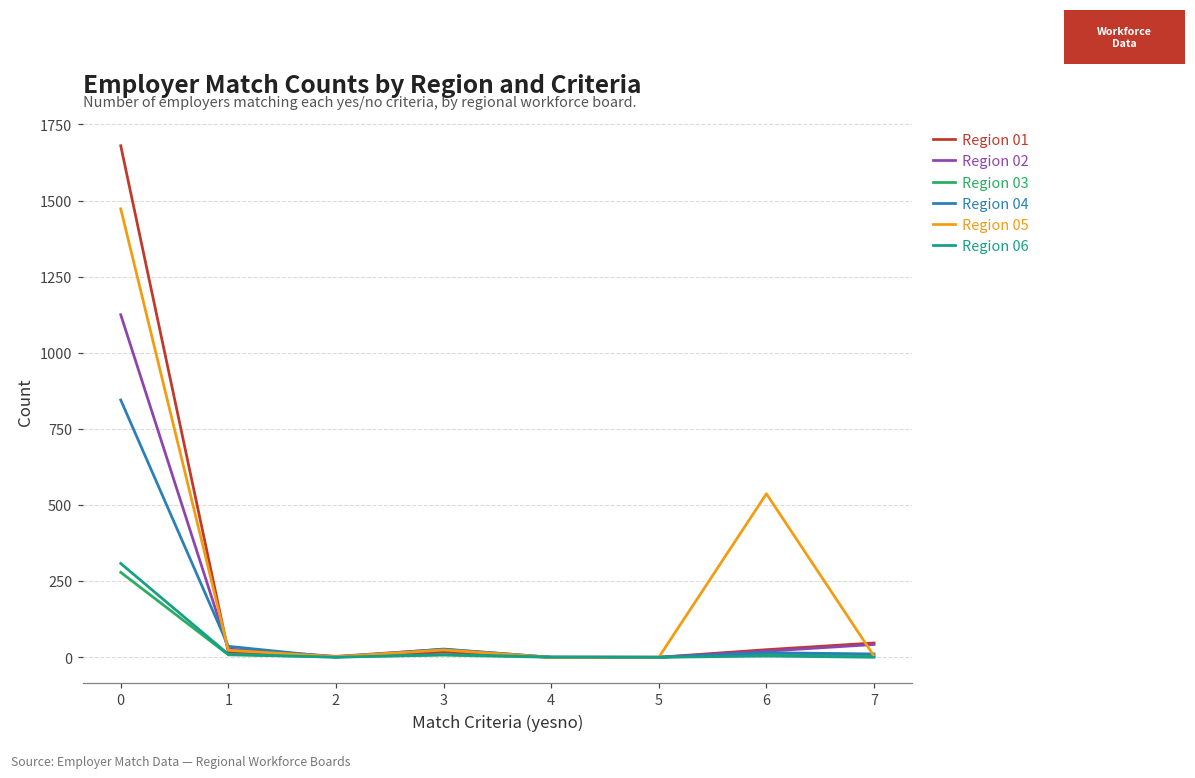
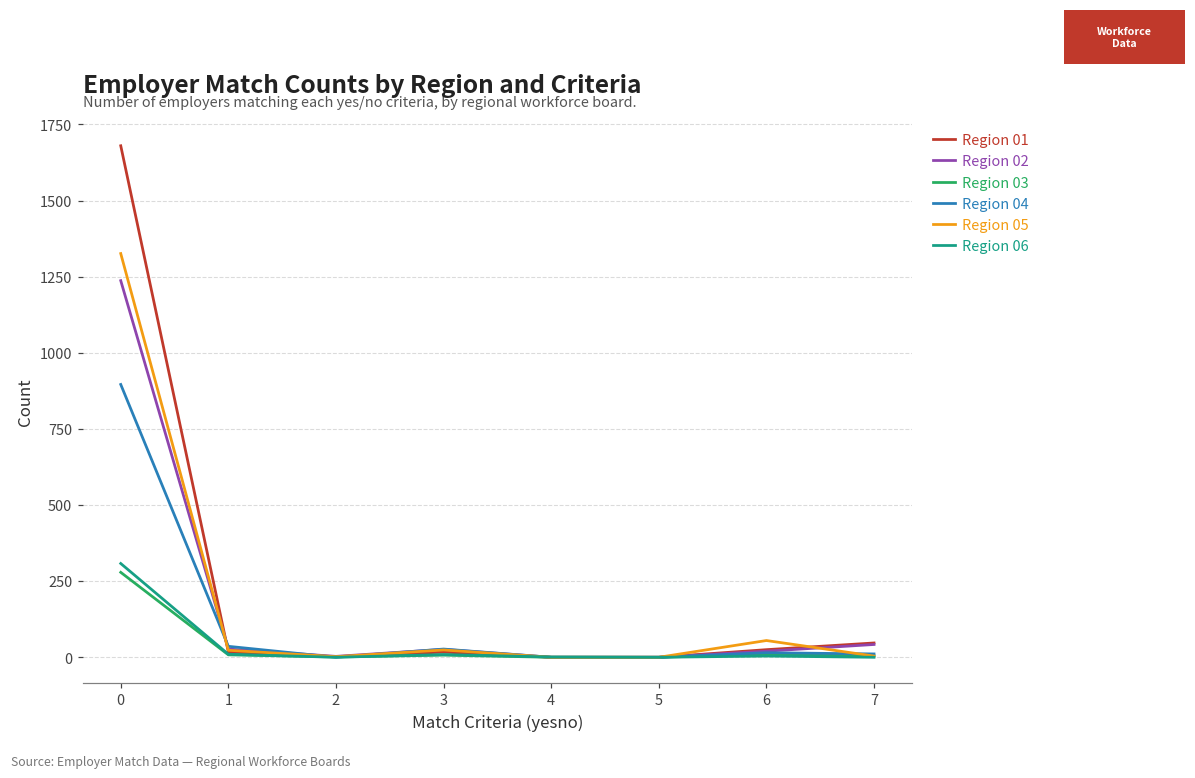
Region 02, 0: 1130 -> 1240
Region 04, 0: 850 -> 900
Region 05, 0: 1470 -> 1330
Region 05, 6: 540 -> 60
